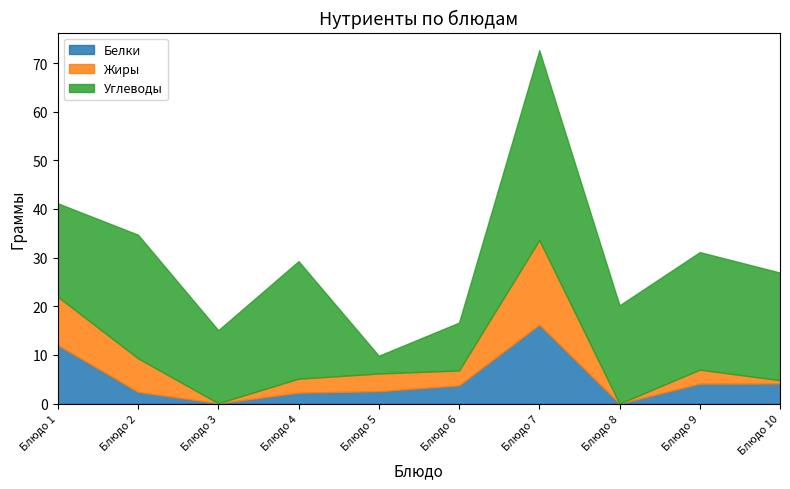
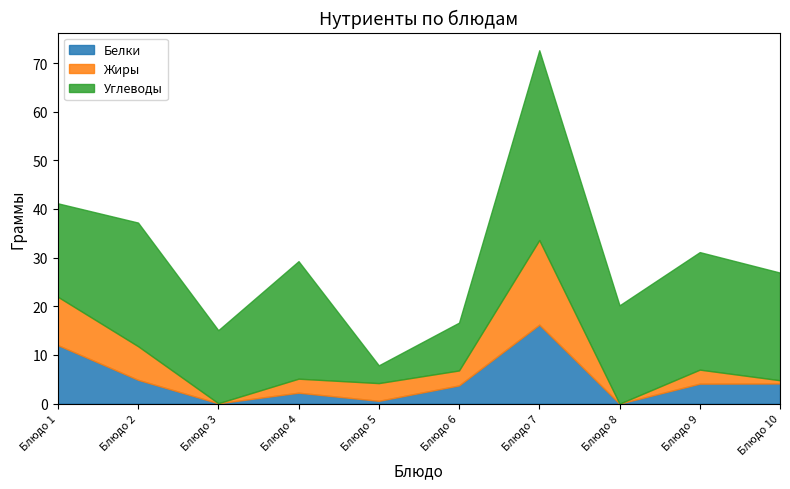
Белки, Блюдо 2: 2 -> 5
Белки, Блюдо 5: 3 -> 1
